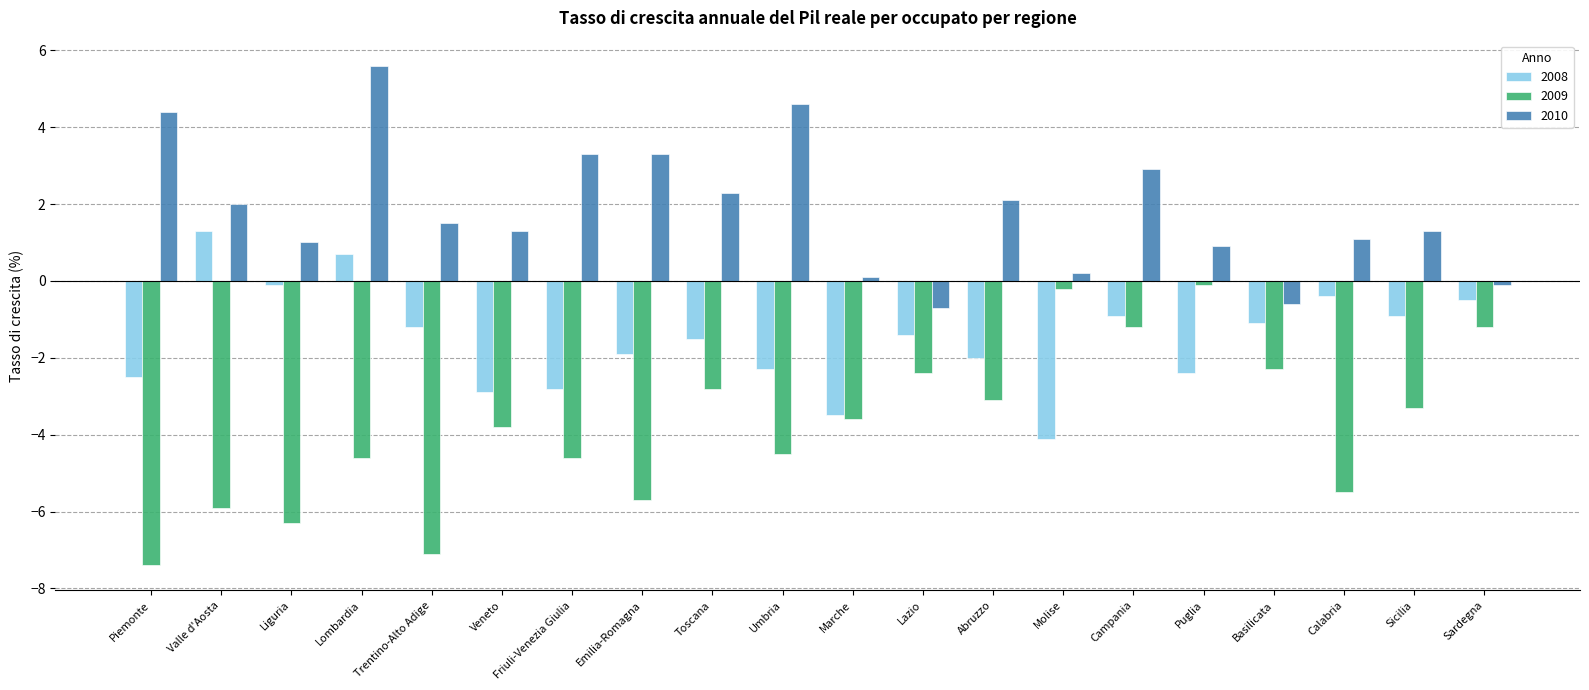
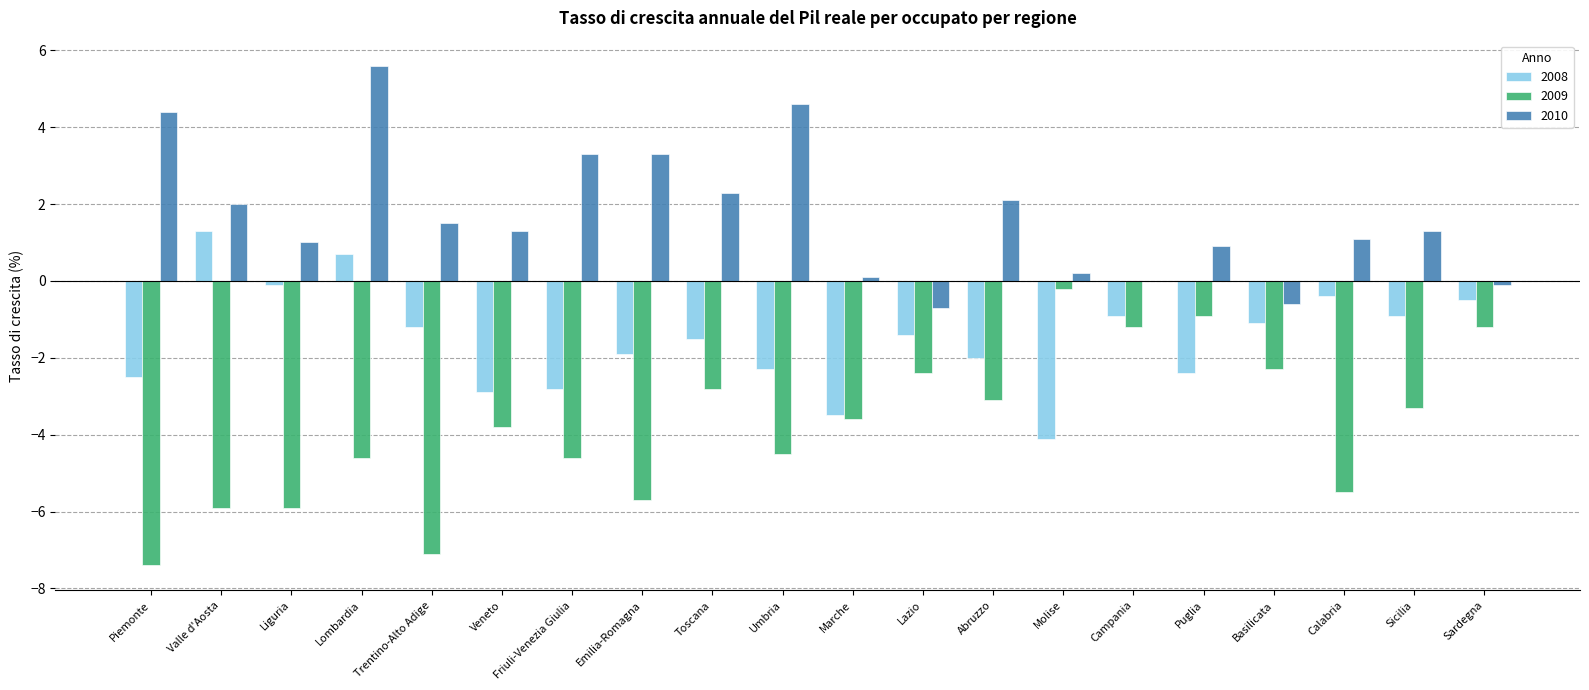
2009, Liguria: -6.3 -> -5.9
2010, Campania: 2.9 -> 0.0
2009, Puglia: -0.1 -> -0.9
